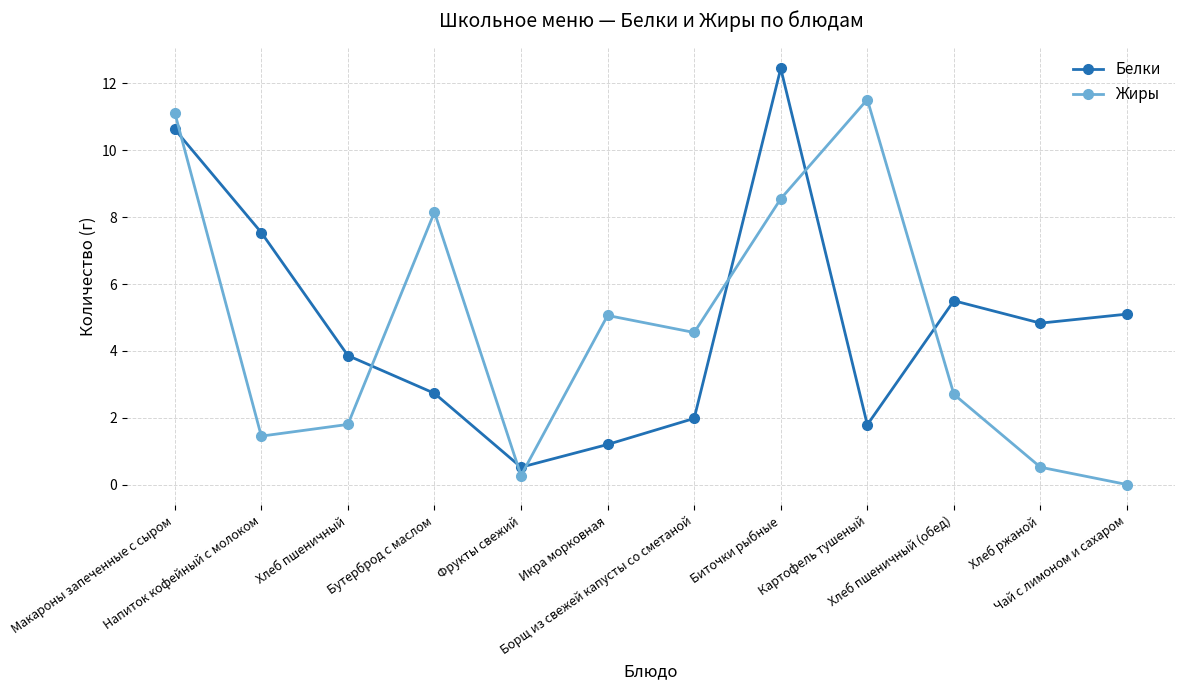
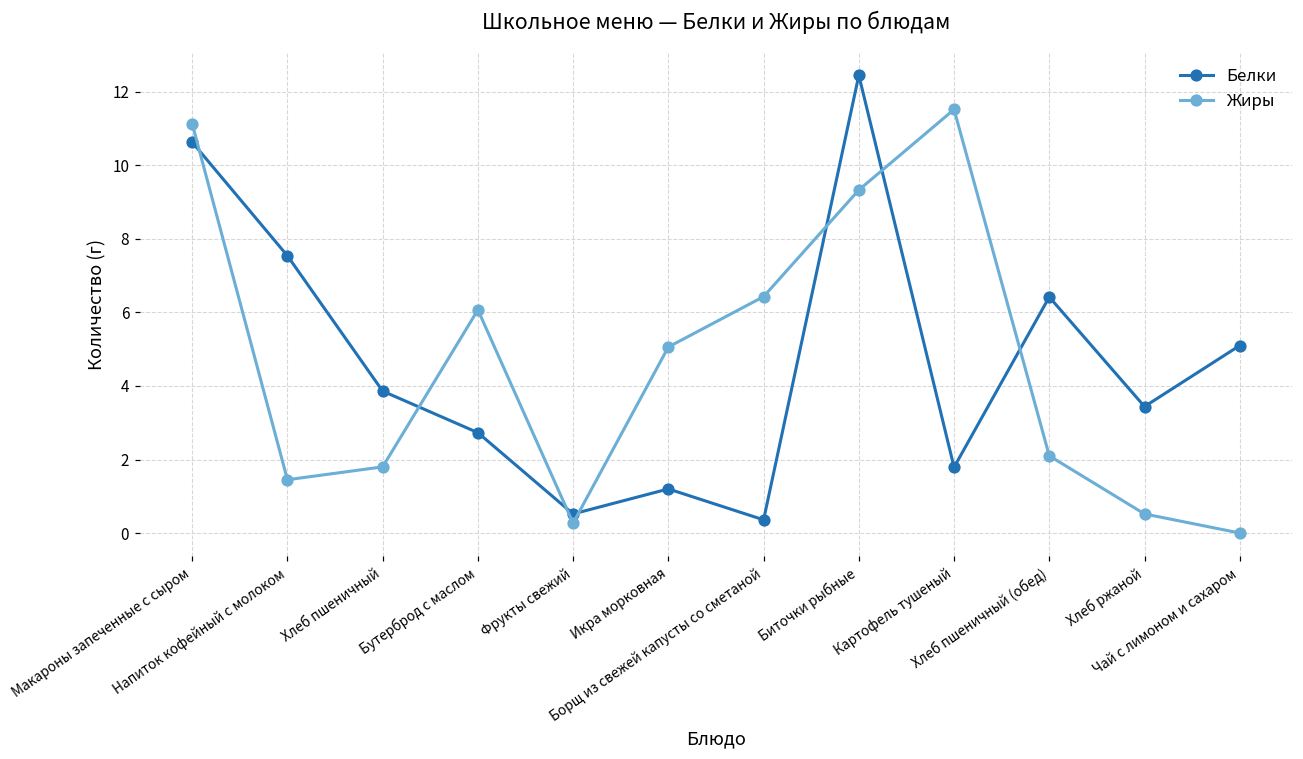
Жиры, Бутерброд с маслом: 8.2 -> 6.1
Белки, Борщ из свежей капусты со сметаной: 2.0 -> 0.4
Жиры, Борщ из свежей капусты со сметаной: 4.6 -> 6.4
Жиры, Биточки рыбные: 8.6 -> 9.3
Белки, Хлеб пшеничный (обед): 5.5 -> 6.4
Жиры, Хлеб пшеничный (обед): 2.7 -> 2.1
Белки, Хлеб ржаной: 4.8 -> 3.4
